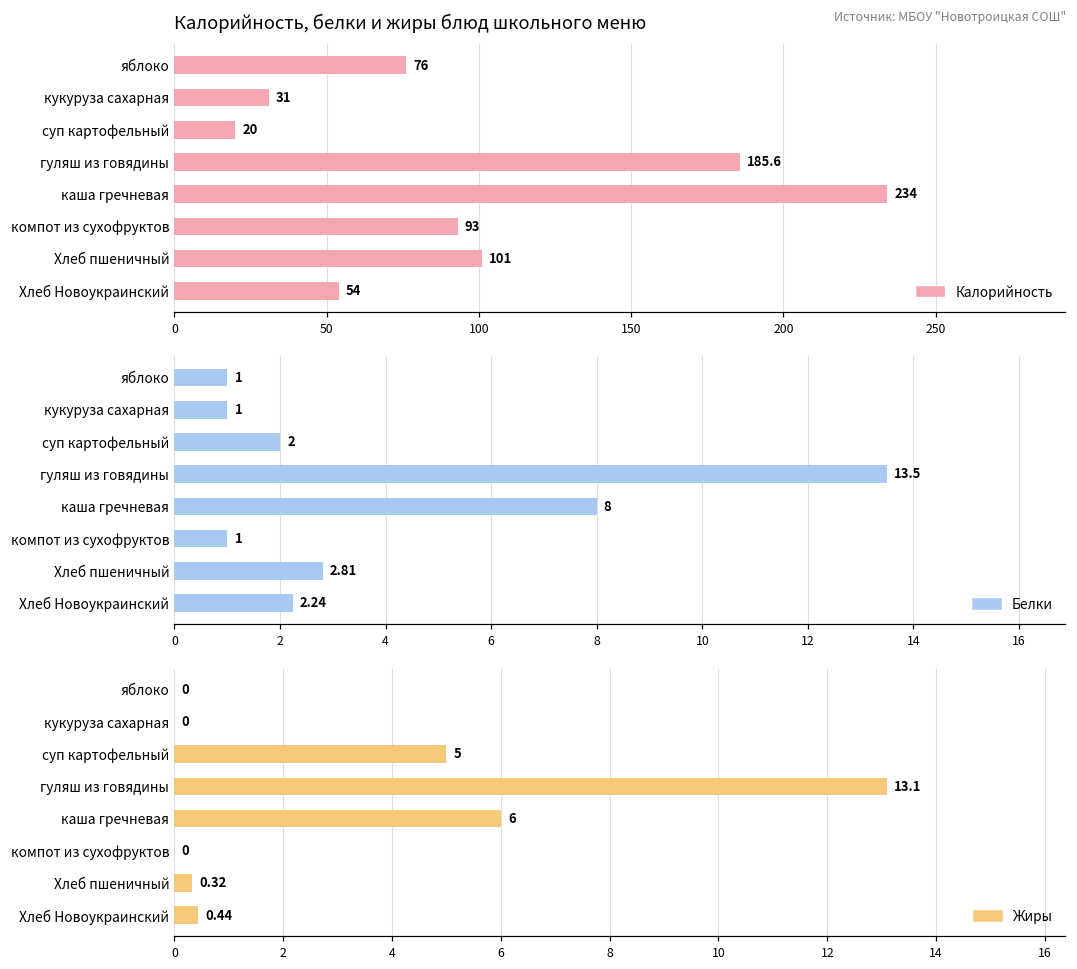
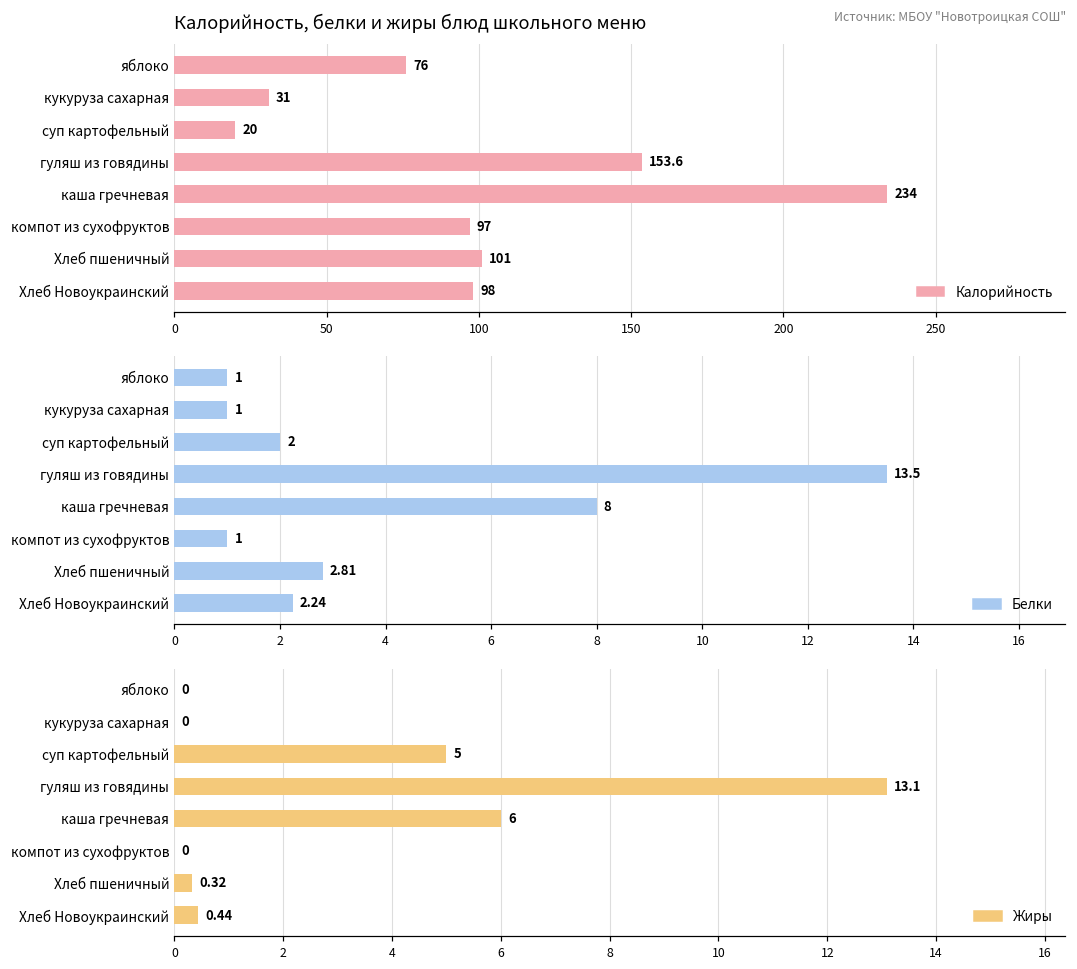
Калорийность, белки и жиры блюд школьного меню, гуляш из говядины: 185.6 -> 153.6
Калорийность, белки и жиры блюд школьного меню, компот из сухофруктов: 93 -> 97
Калорийность, белки и жиры блюд школьного меню, Хлеб Новоукраинский: 54 -> 98
